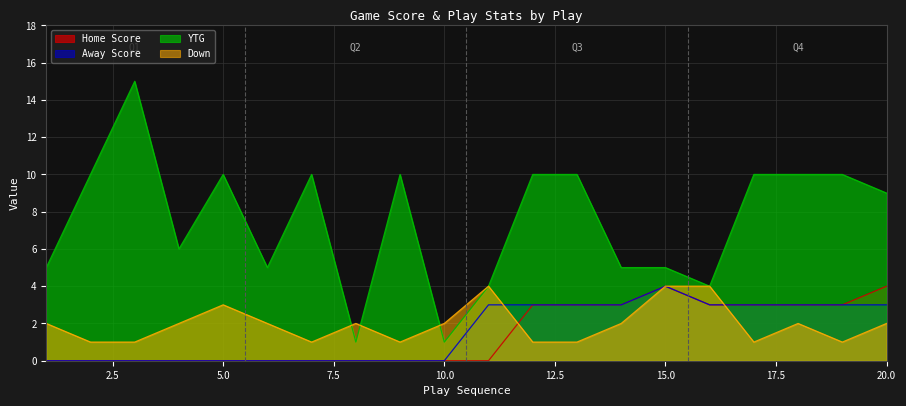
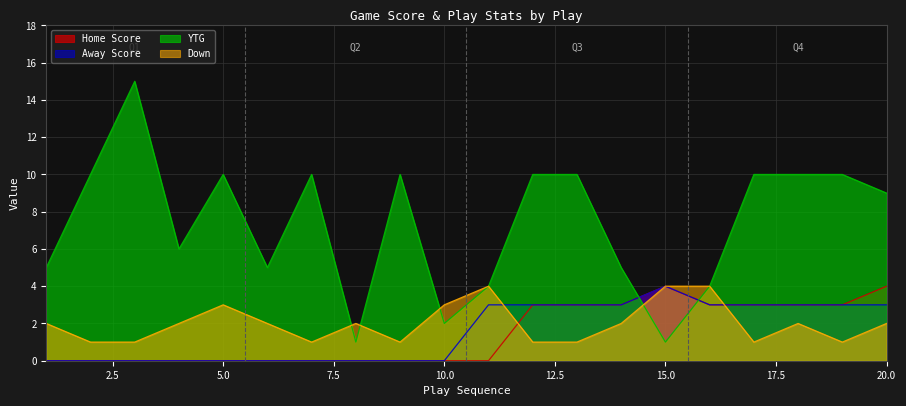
YTG, 10.0: 1 -> 2
Down, 10.0: 2 -> 3
YTG, 15.0: 5 -> 1
